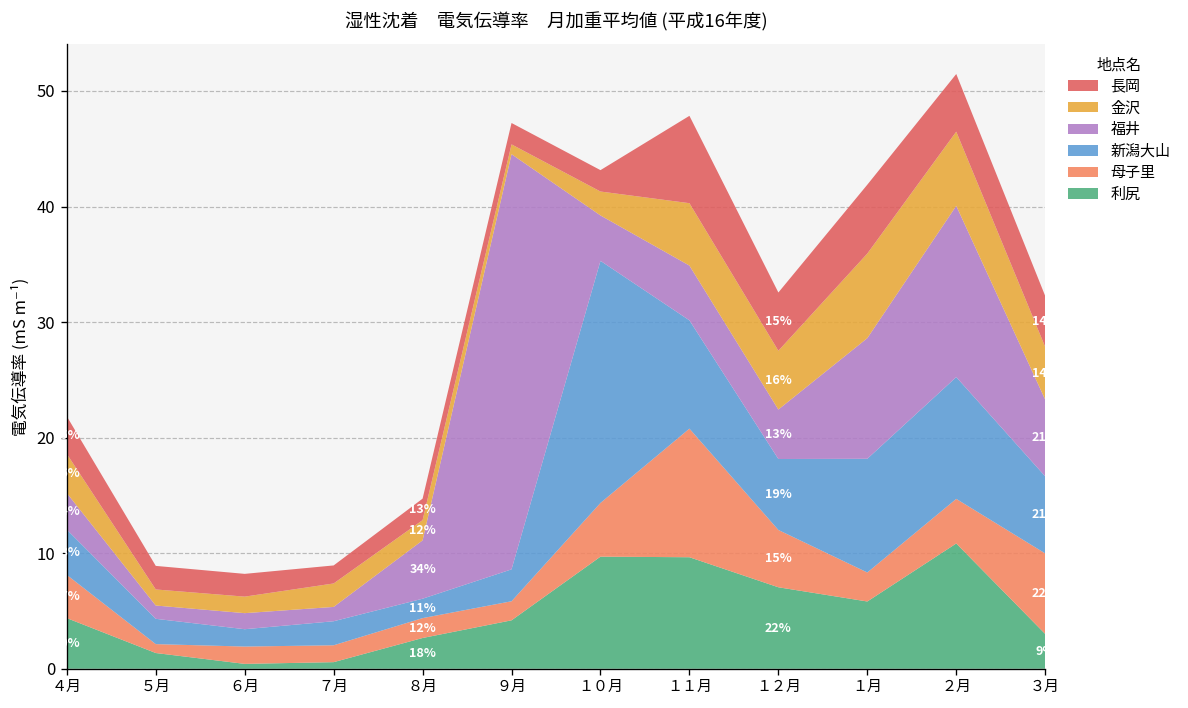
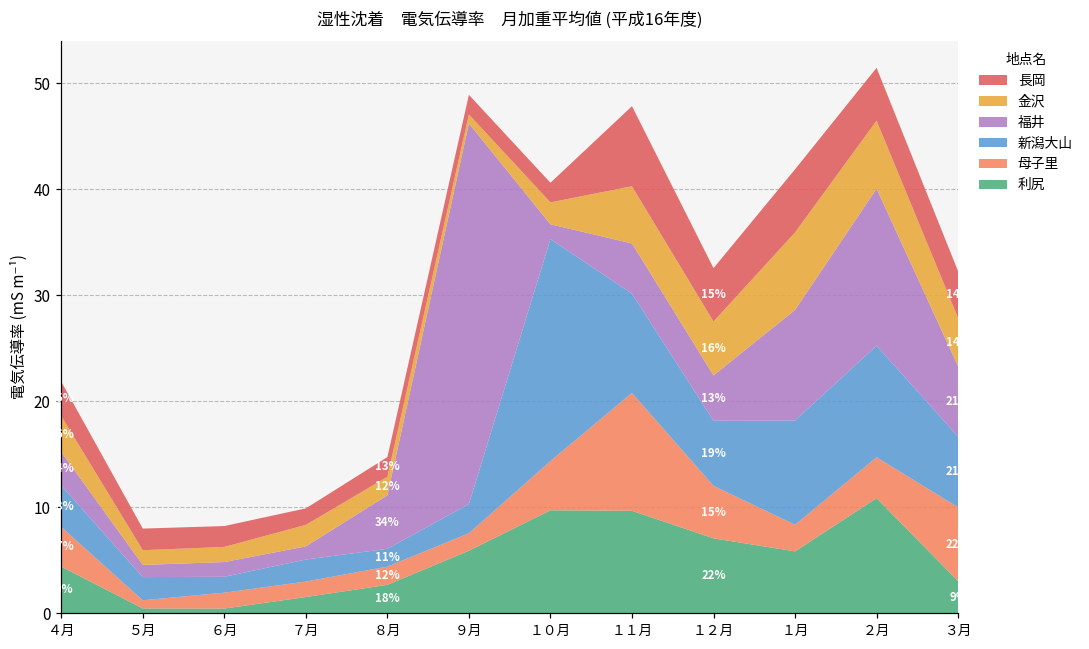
利尻, ５月: 1 -> 0
利尻, ７月: 1 -> 2
利尻, ９月: 4 -> 6
福井, １０月: 4 -> 1
